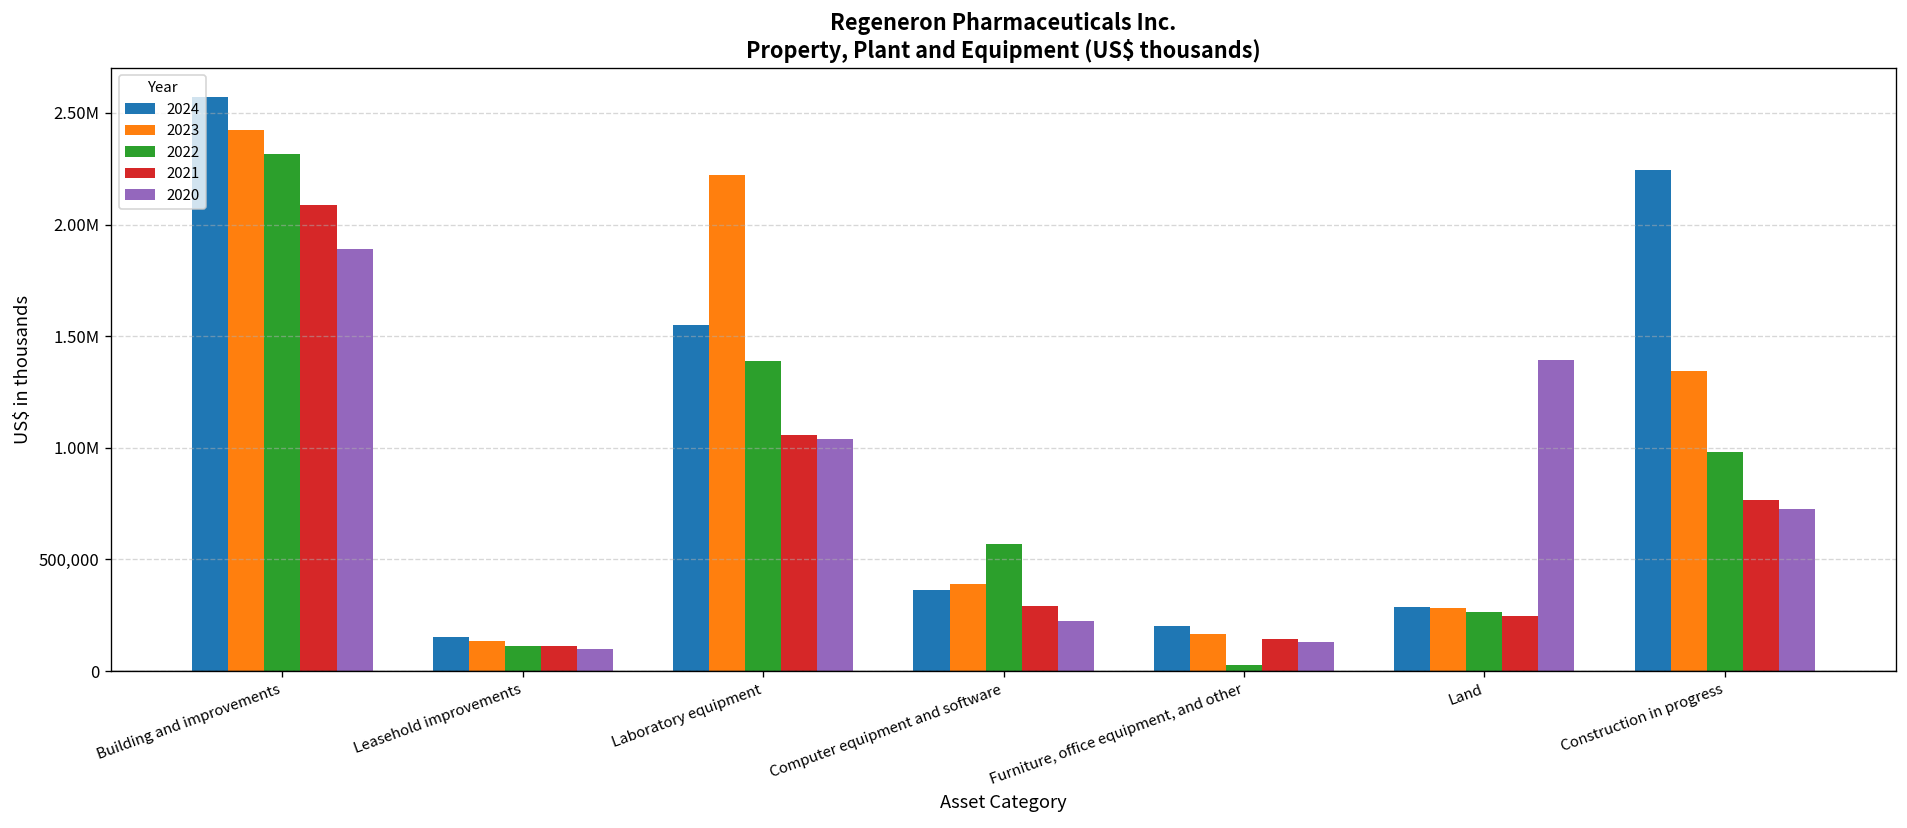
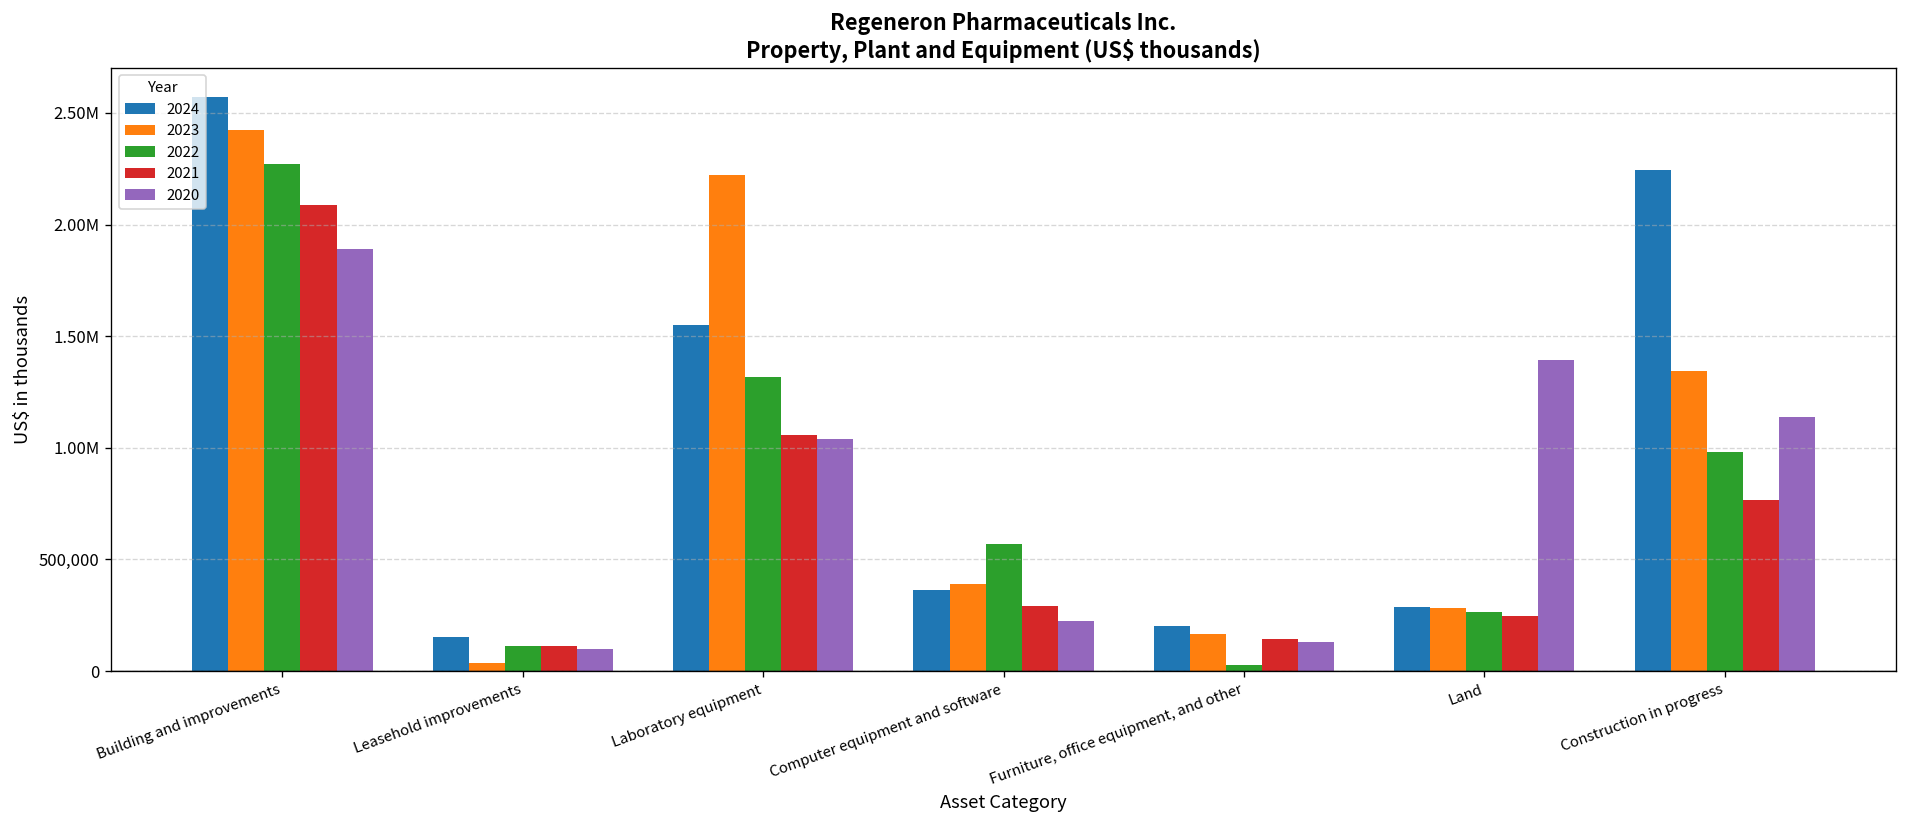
2022, Building and improvements: 2,320,000 -> 2,270,000
2023, Leasehold improvements: 130,000 -> 40,000
2022, Laboratory equipment: 1,390,000 -> 1,320,000
2020, Construction in progress: 720,000 -> 1,140,000
